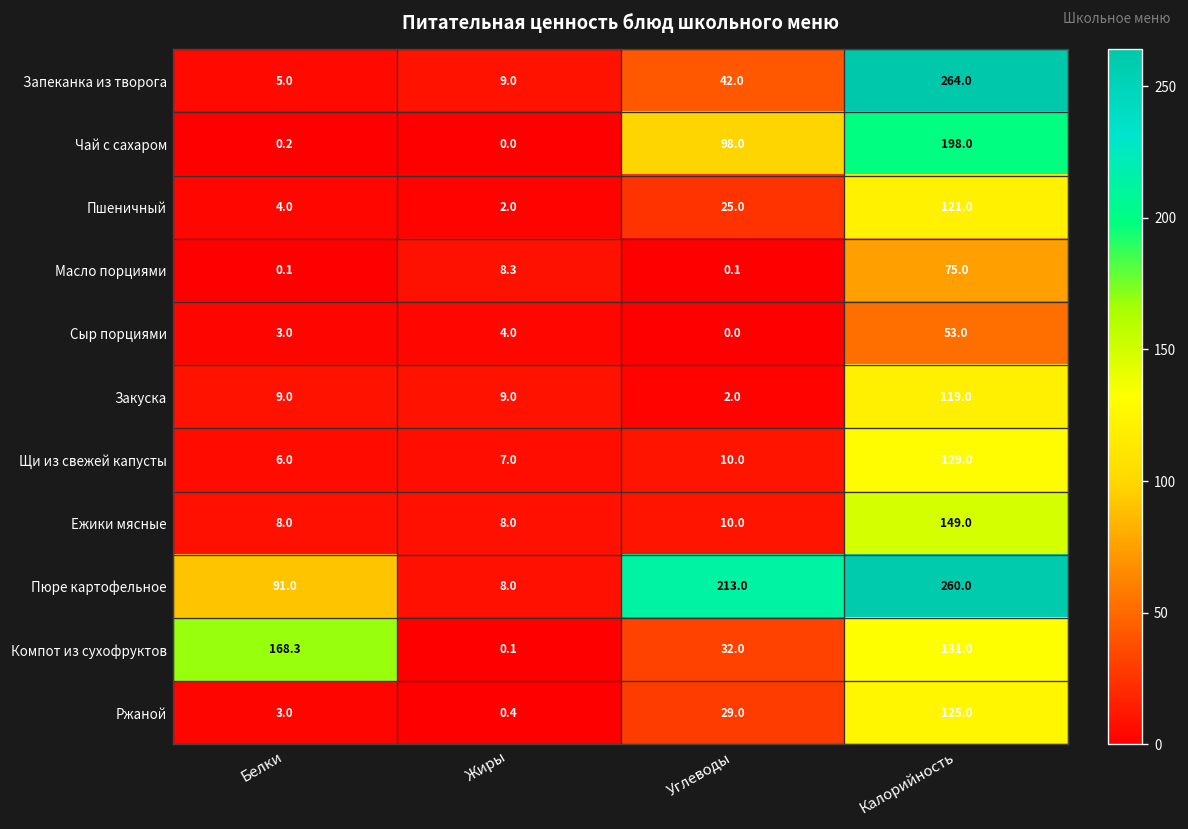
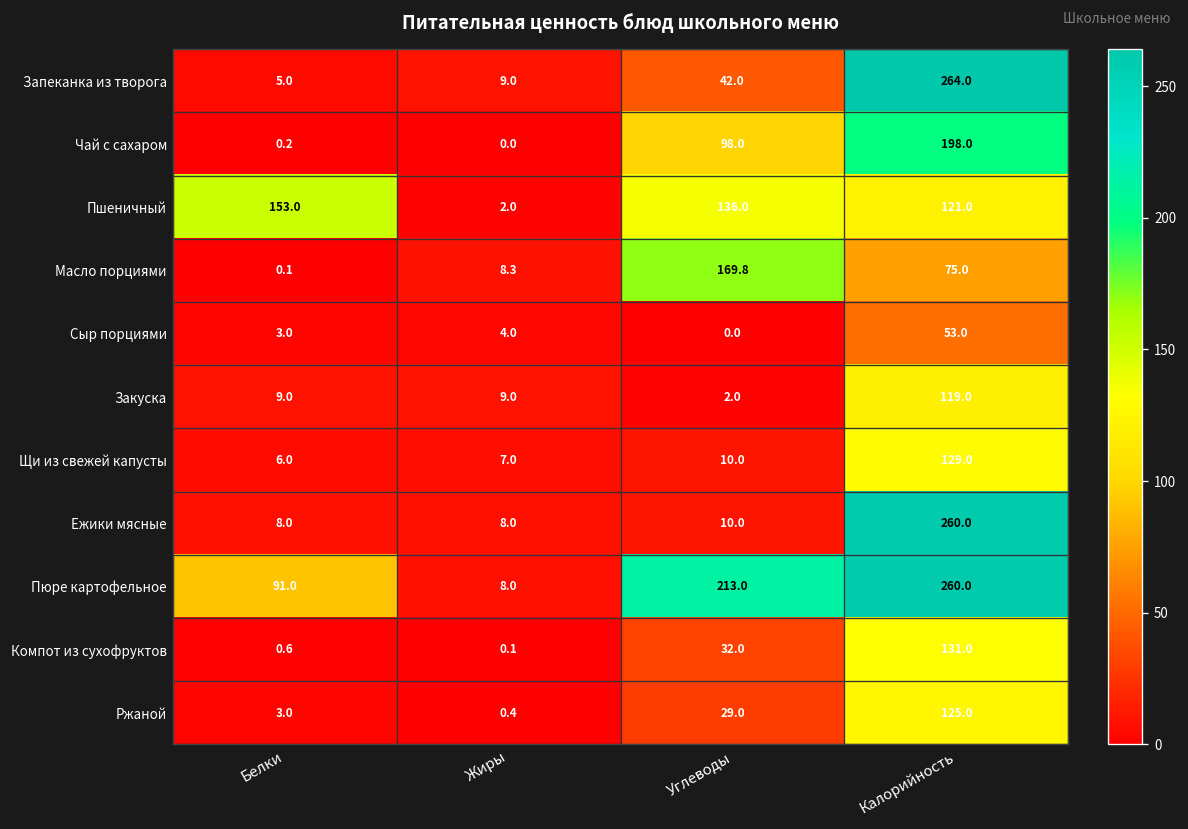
Пшеничный, Белки: 4.0 -> 153.0
Пшеничный, Углеводы: 25.0 -> 136.0
Масло порциями, Углеводы: 0.1 -> 169.8
Ежики мясные, Калорийность: 149.0 -> 260.0
Компот из сухофруктов, Белки: 168.3 -> 0.6
